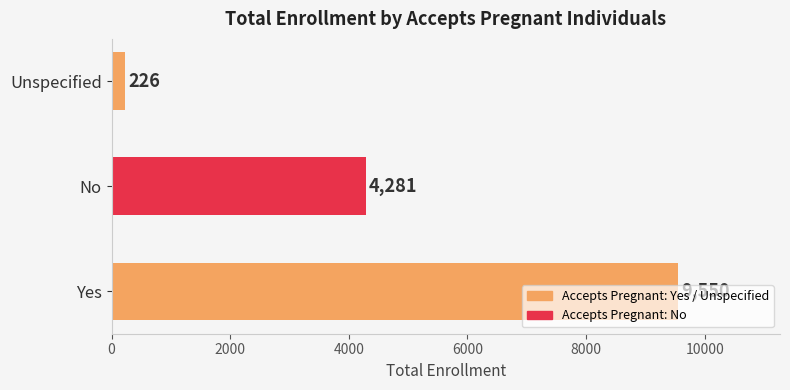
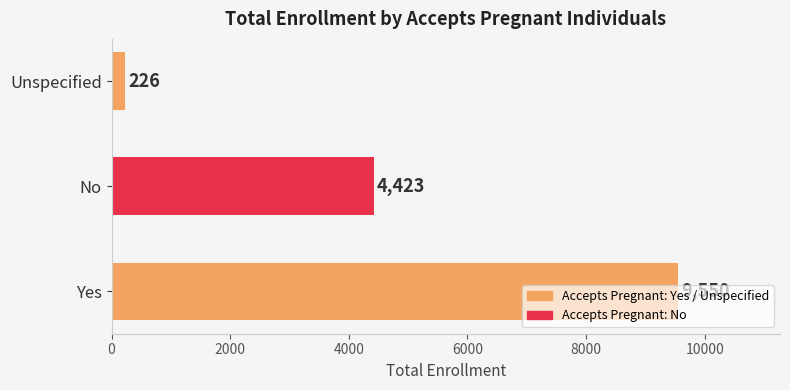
No: 4,281 -> 4,423
